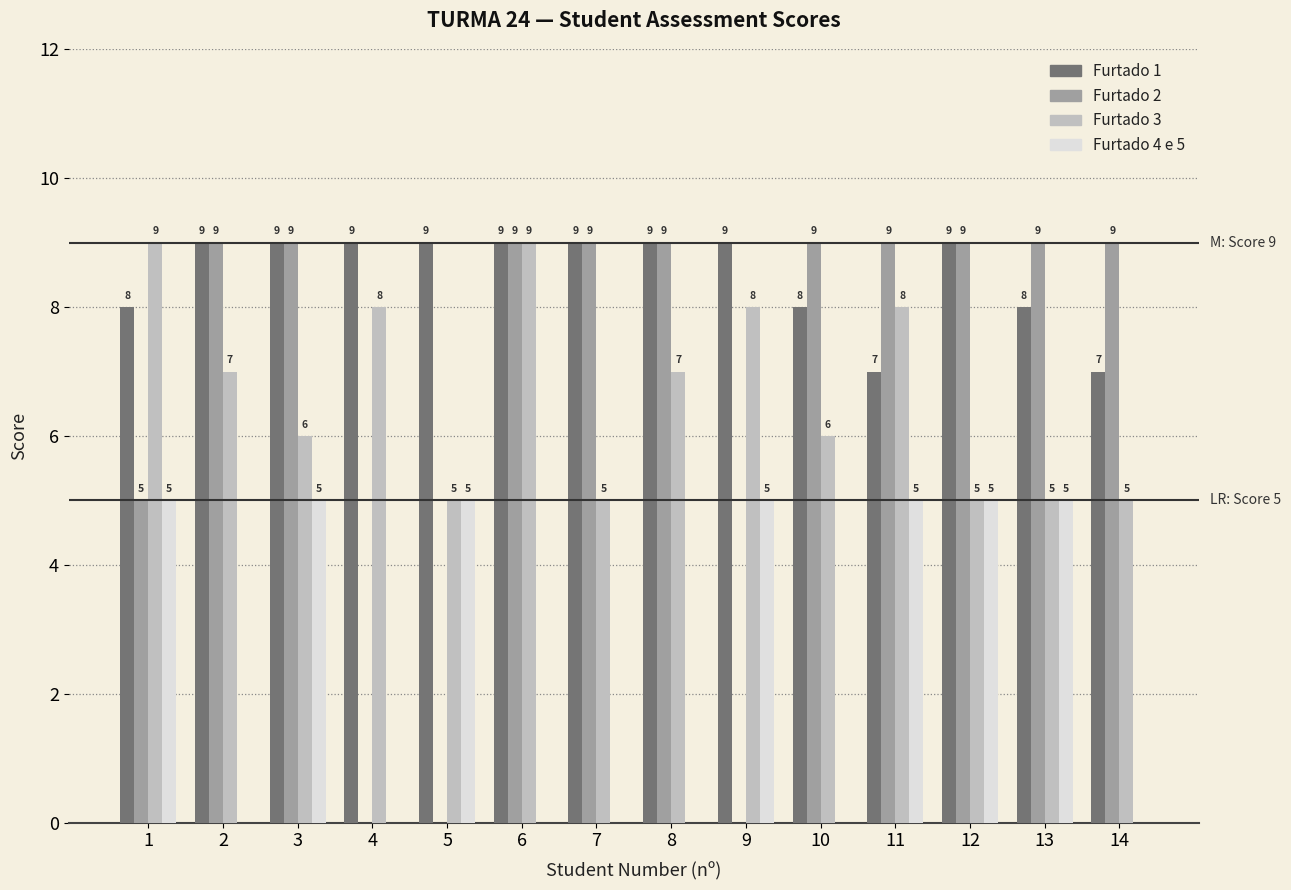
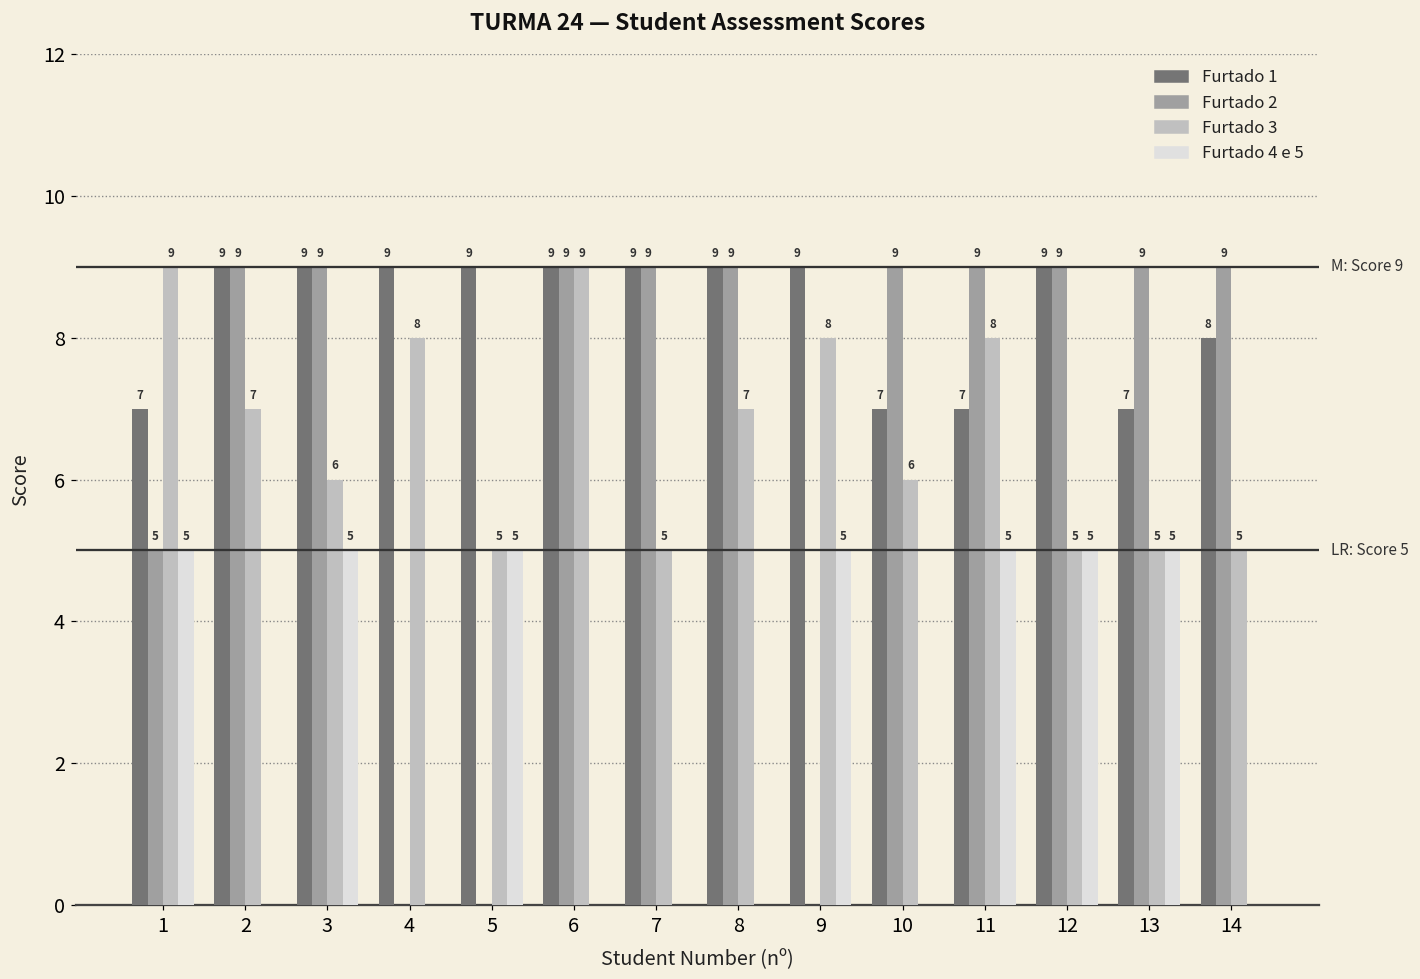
Furtado 1, 1: 8 -> 7
Furtado 1, 10: 8 -> 7
Furtado 1, 13: 8 -> 7
Furtado 1, 14: 7 -> 8
